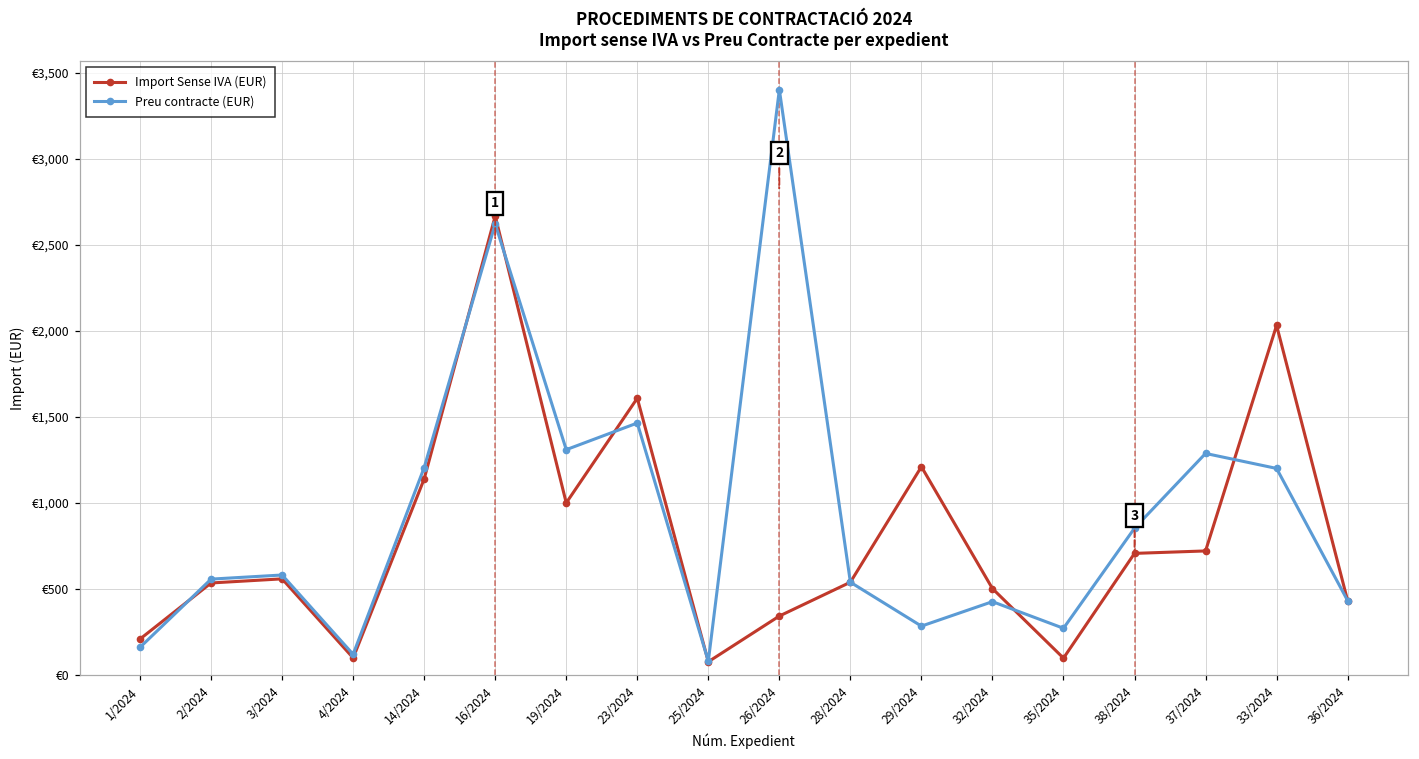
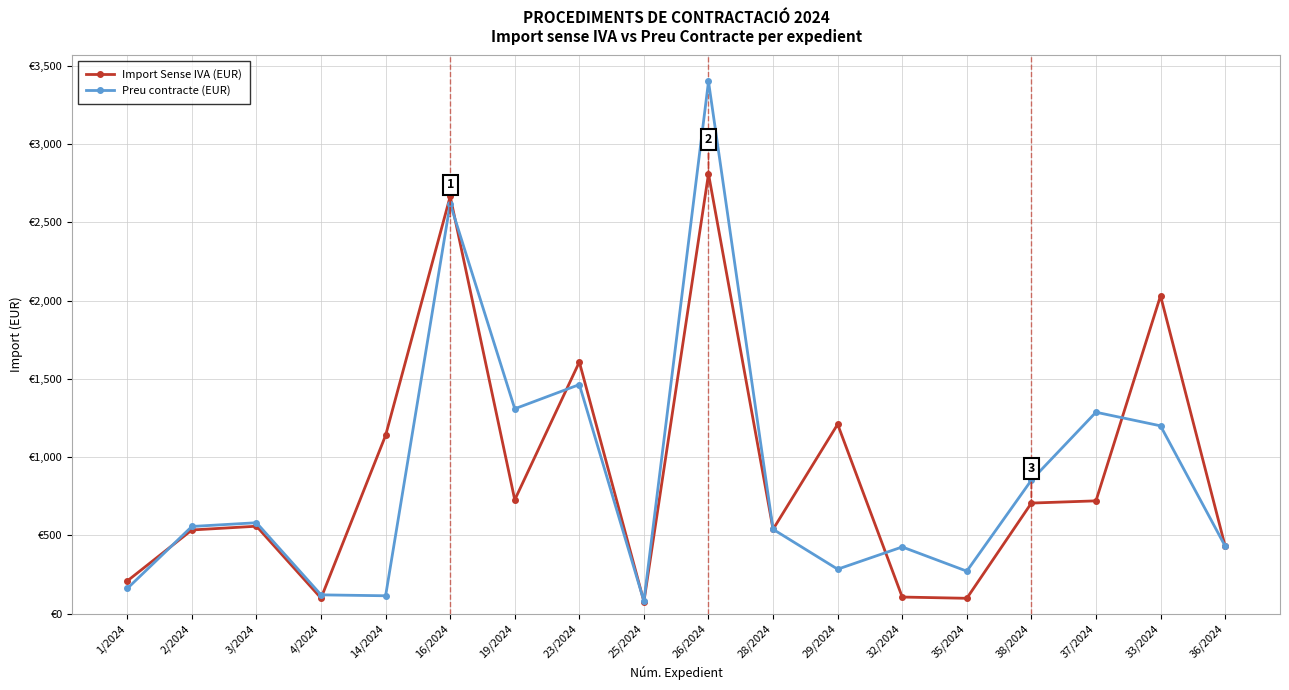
Preu contracte (EUR), 14/2024: €1,210 -> €110
Import Sense IVA (EUR), 19/2024: €1,000 -> €730
Import Sense IVA (EUR), 26/2024: €340 -> €2,810
Import Sense IVA (EUR), 32/2024: €500 -> €110
